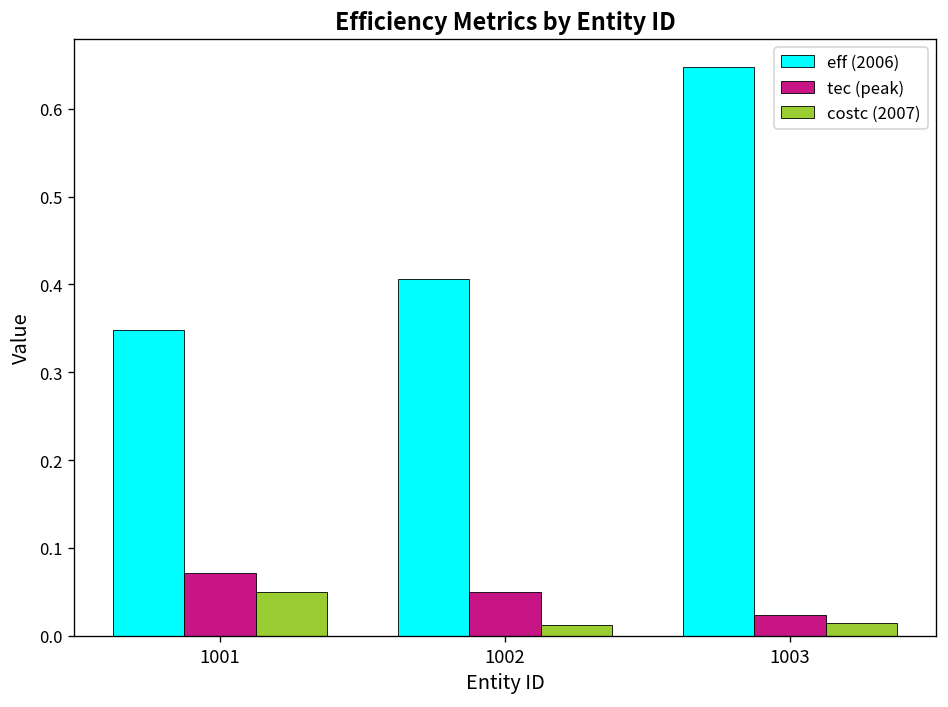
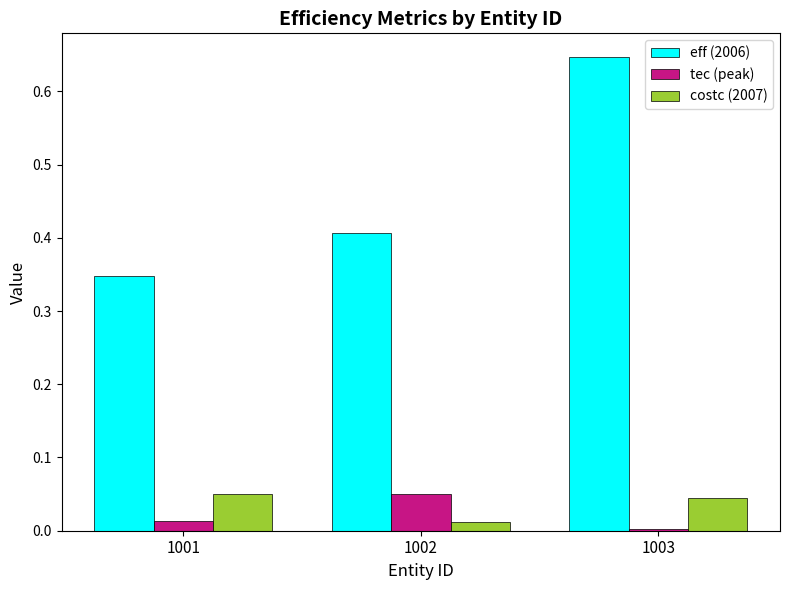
tec (peak), 1001: 0.07 -> 0.01
tec (peak), 1003: 0.02 -> 0.00
costc (2007), 1003: 0.01 -> 0.04
